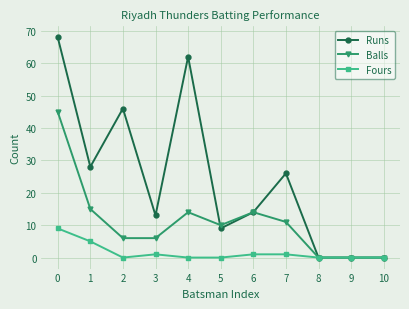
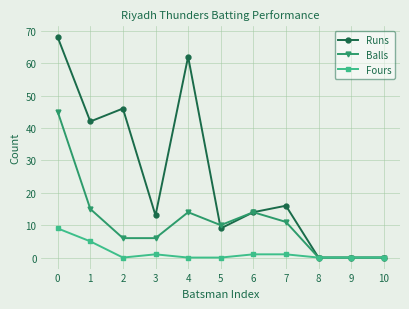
Runs, 1: 28 -> 42
Runs, 7: 26 -> 16
